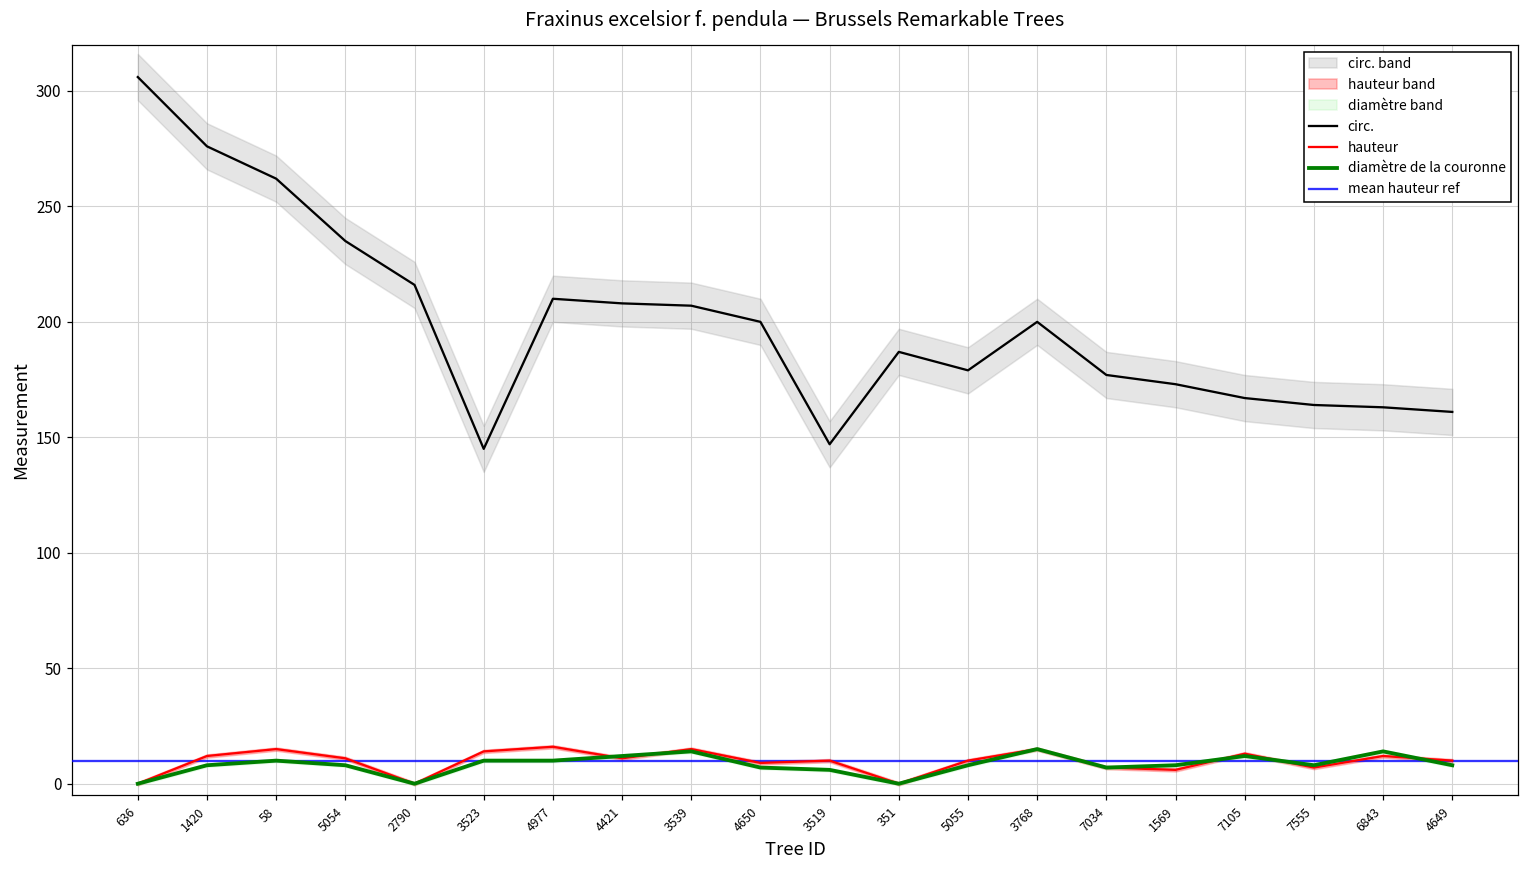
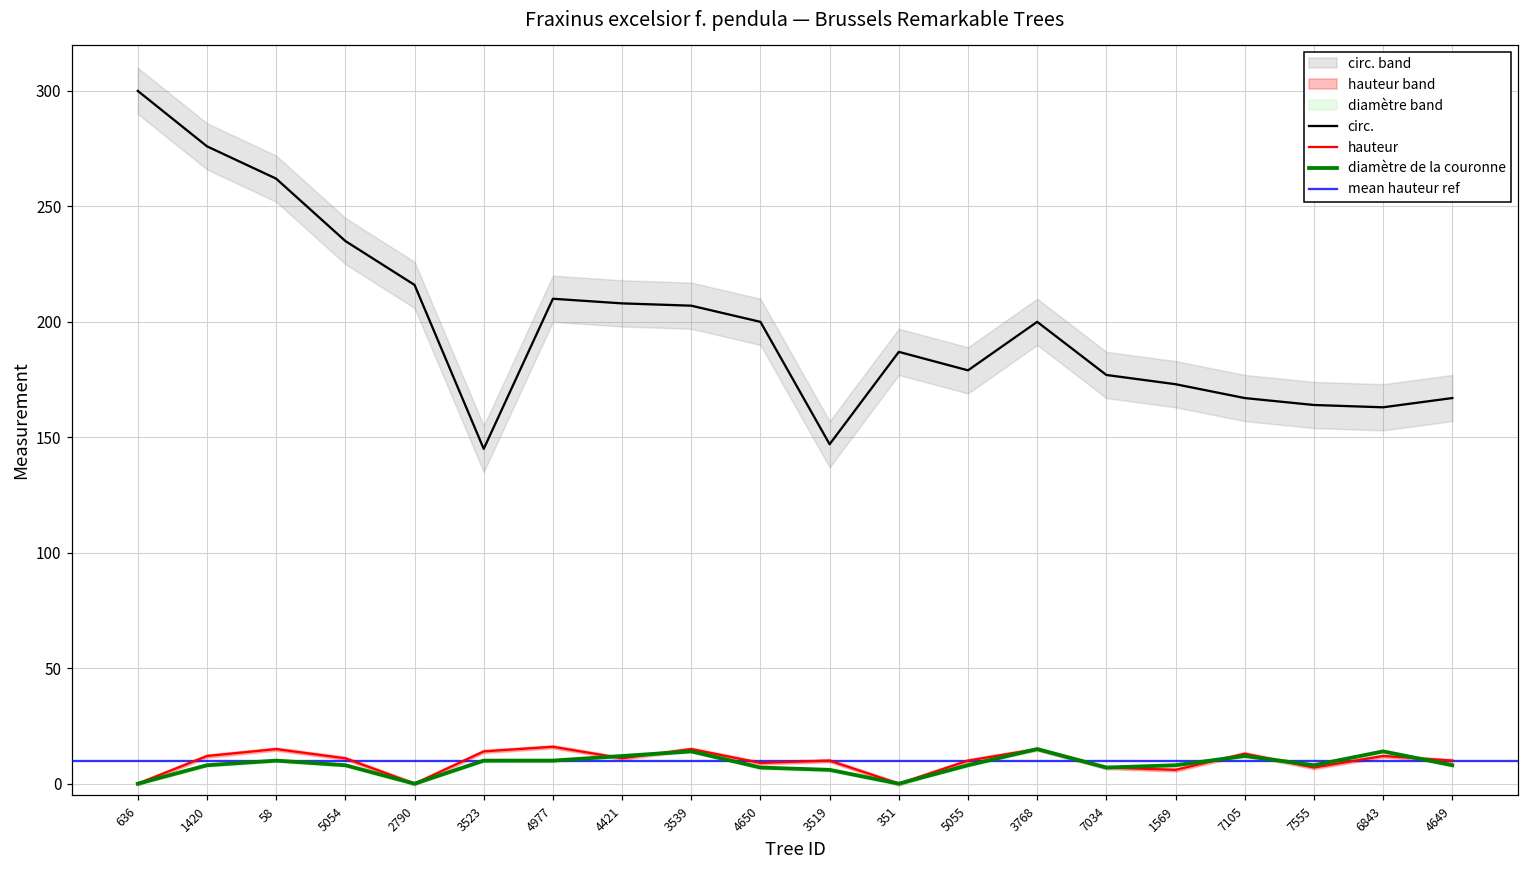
circ., 636: 306 -> 300
circ., 4649: 161 -> 167
